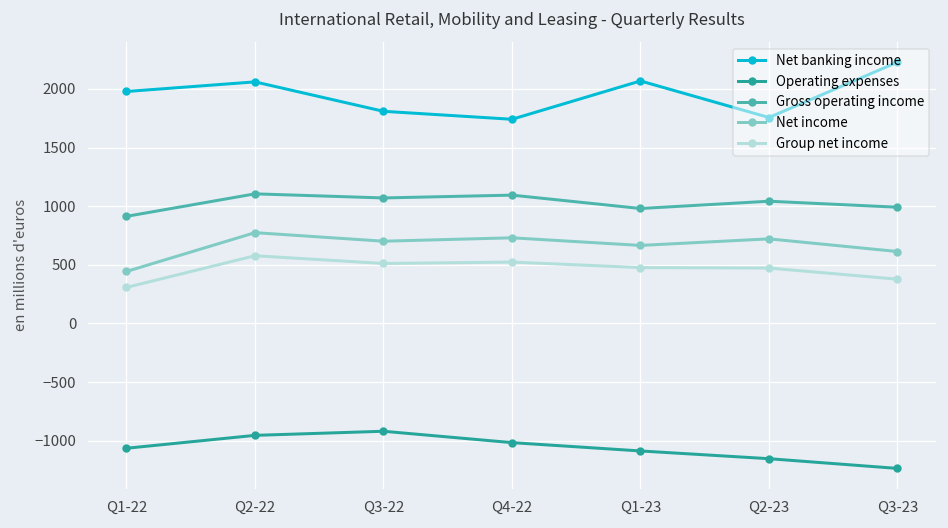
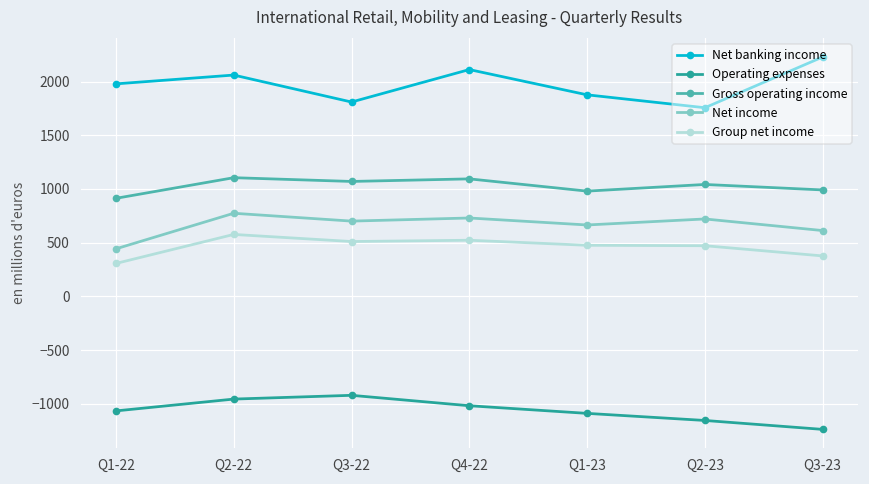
Net banking income, Q4-22: 1700 -> 2100
Net banking income, Q1-23: 2100 -> 1900
